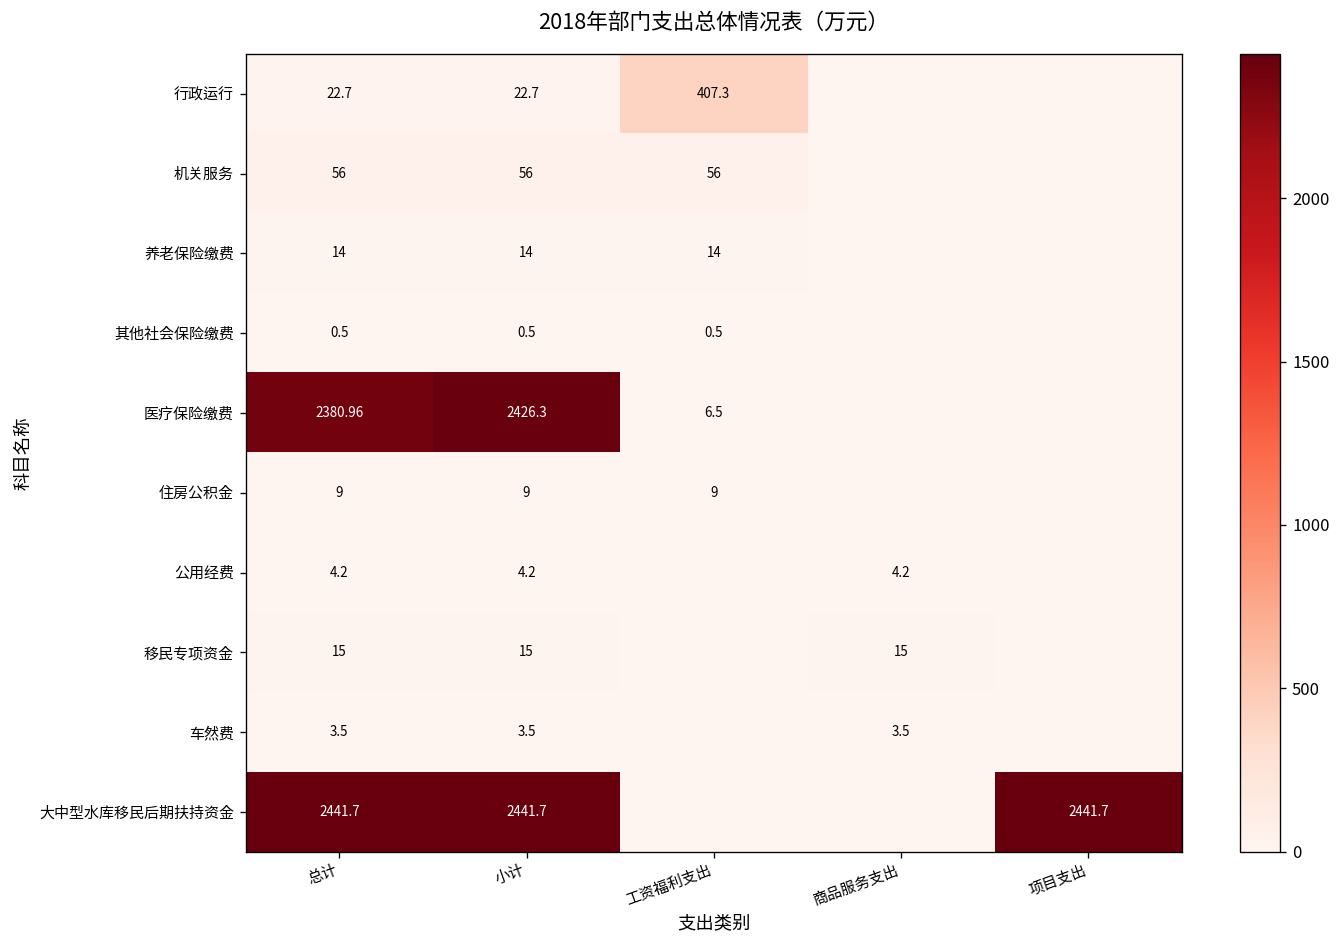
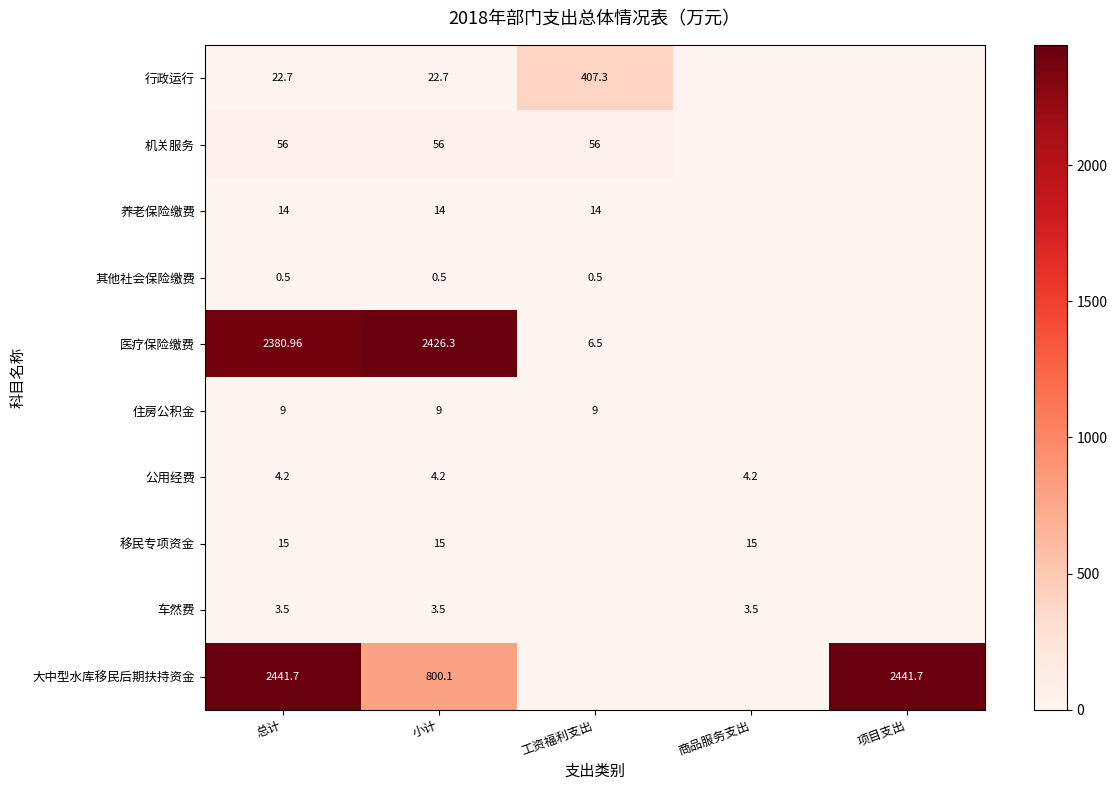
大中型水库移民后期扶持资金, 小计: 2441.7 -> 800.1
